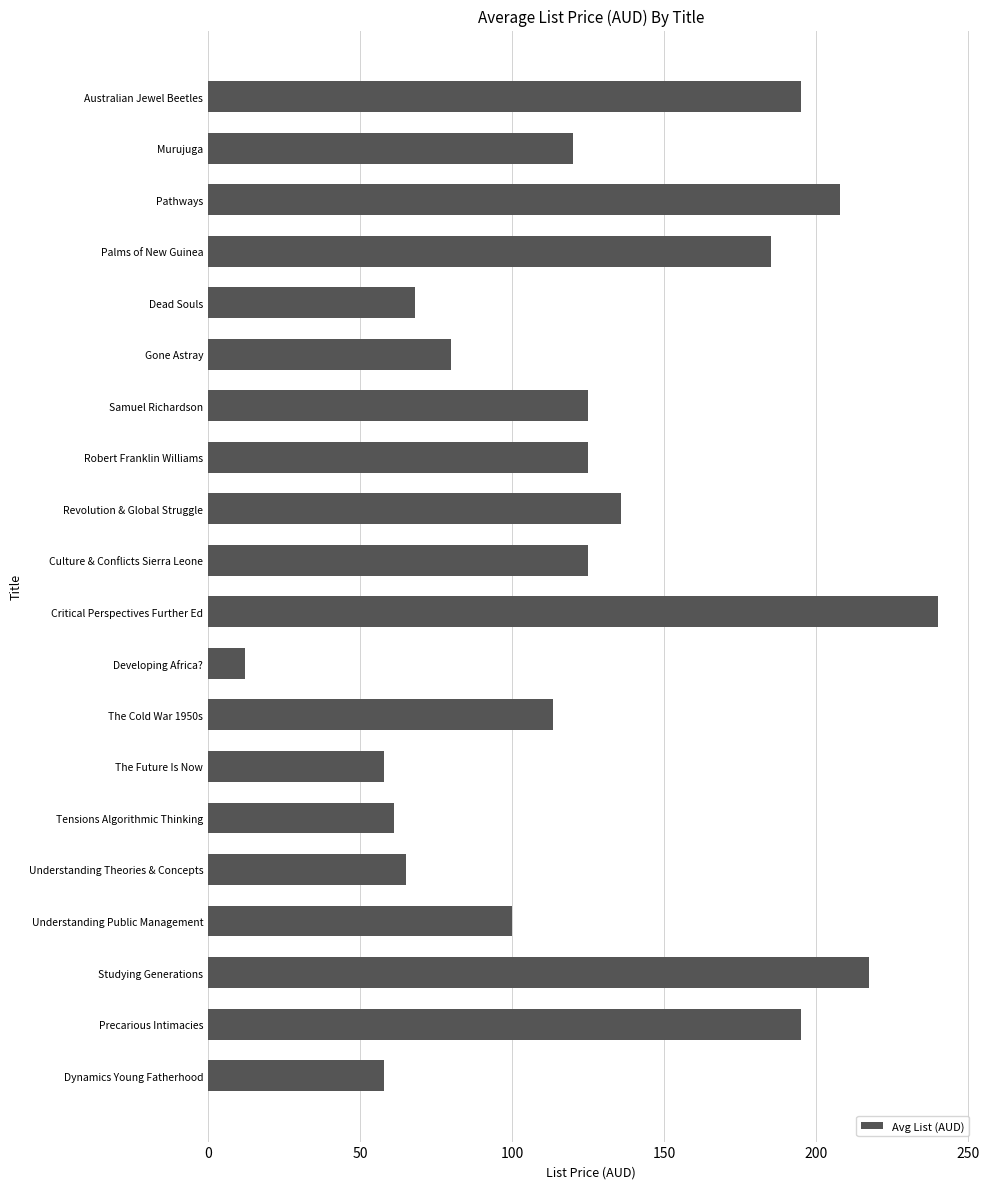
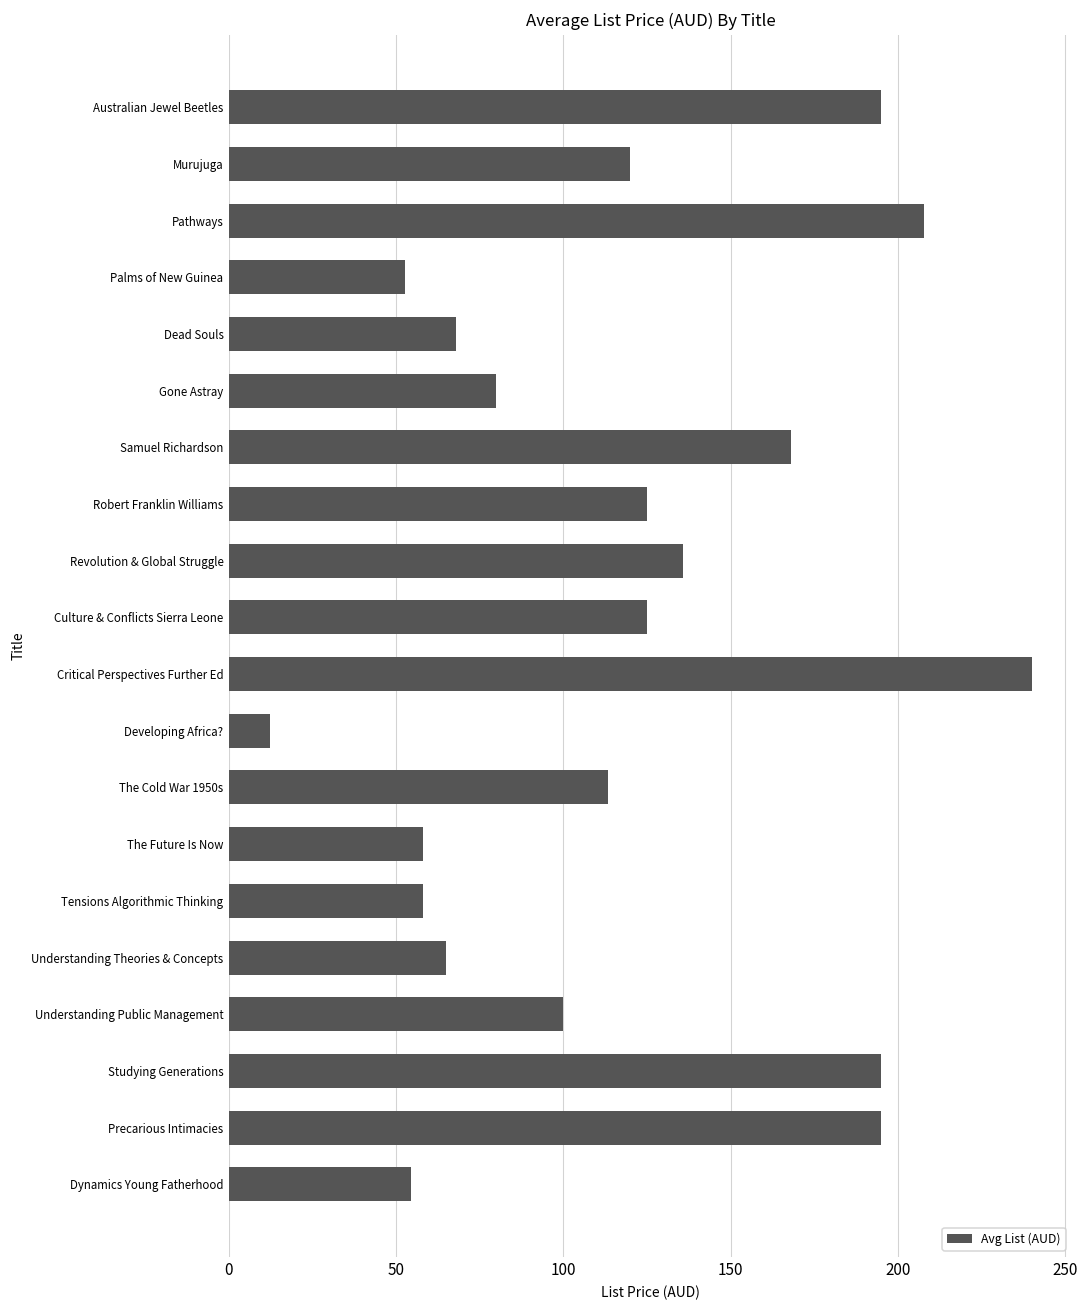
Palms of New Guinea: 185 -> 53
Samuel Richardson: 125 -> 168
Tensions Algorithmic Thinking: 61 -> 58
Studying Generations: 217 -> 195
Dynamics Young Fatherhood: 58 -> 54
